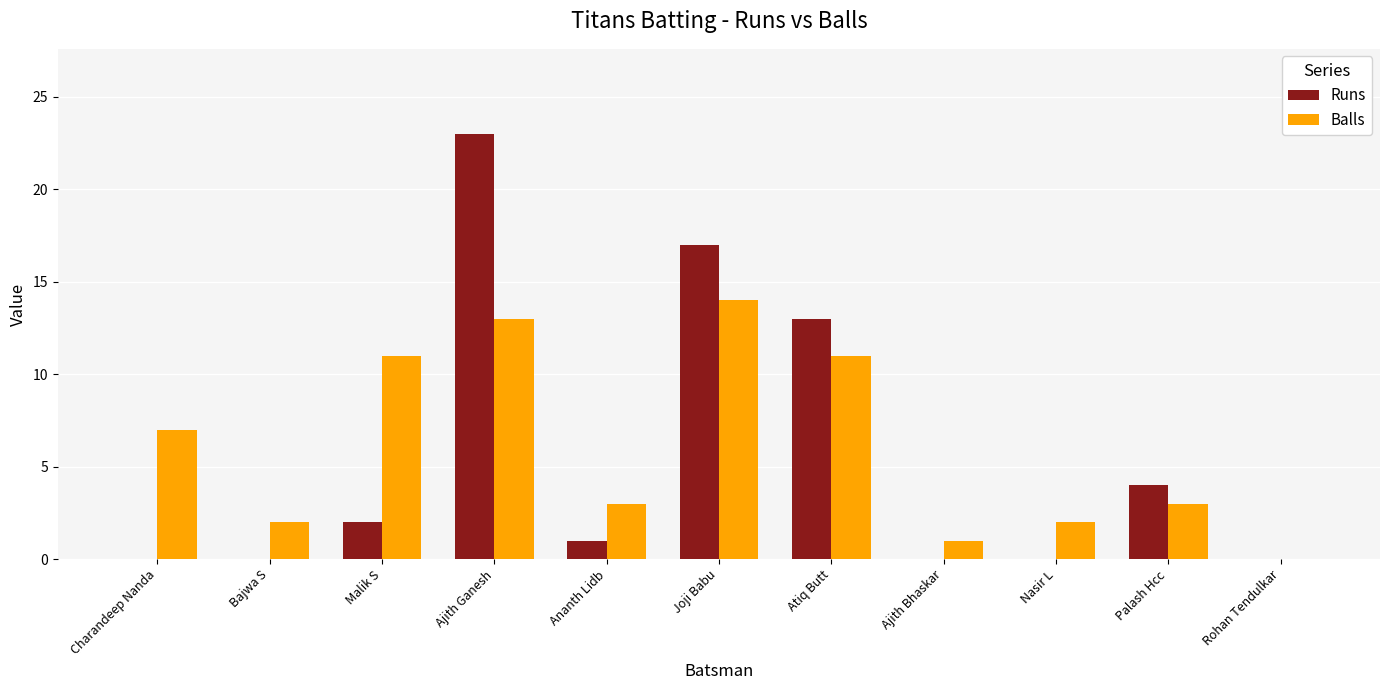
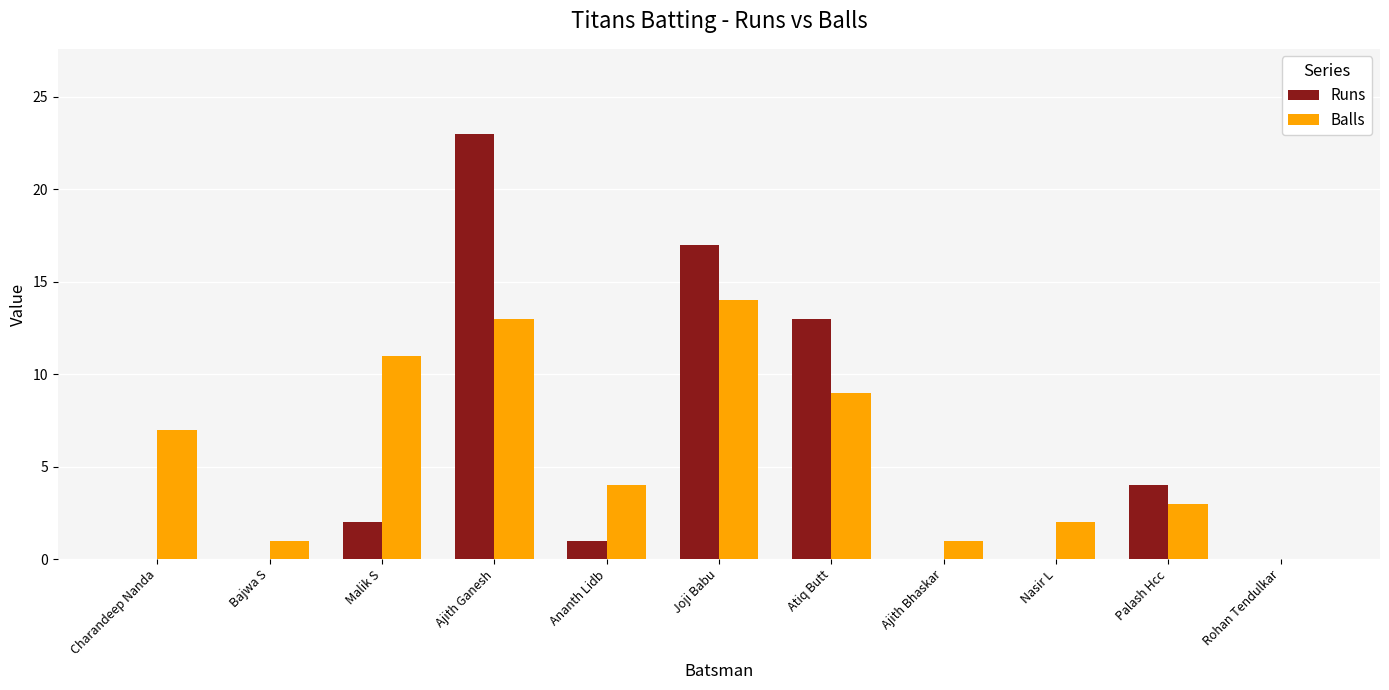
Balls, Bajwa S: 2 -> 1
Balls, Ananth Lidb: 3 -> 4
Balls, Atiq Butt: 11 -> 9
